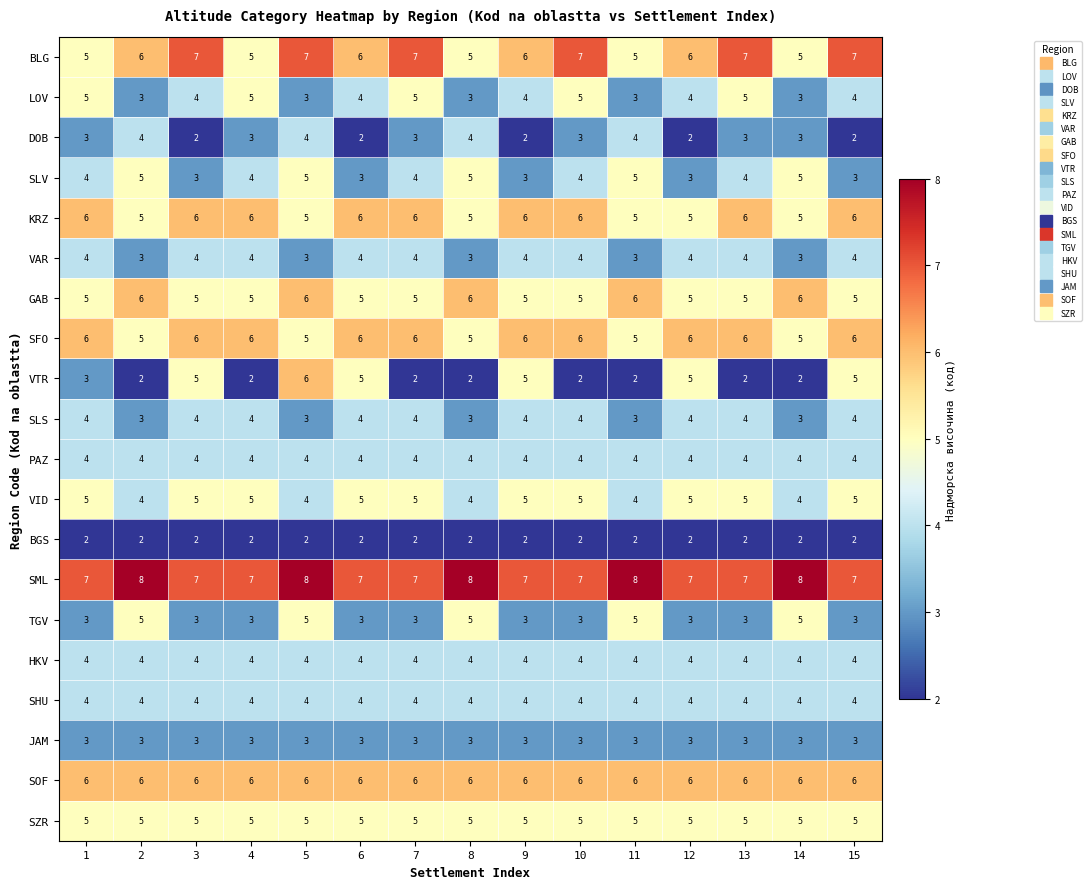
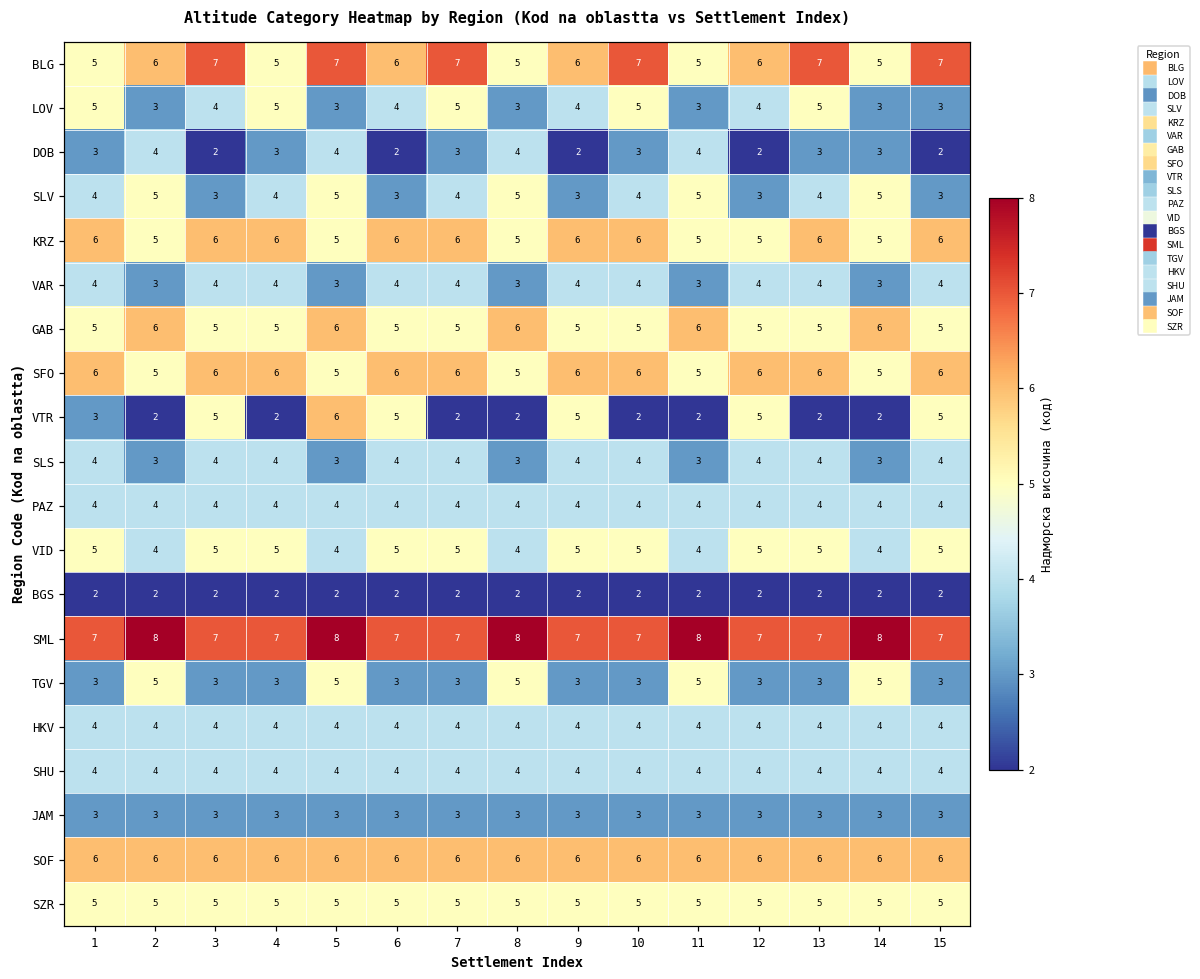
LOV, 15: 4 -> 3
